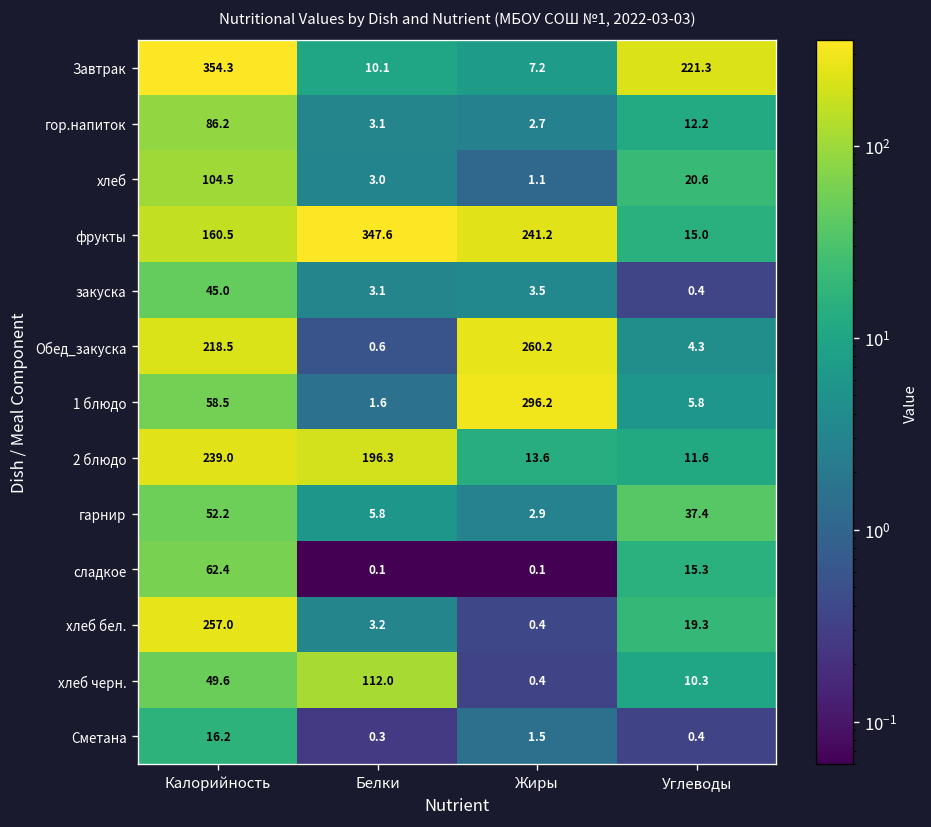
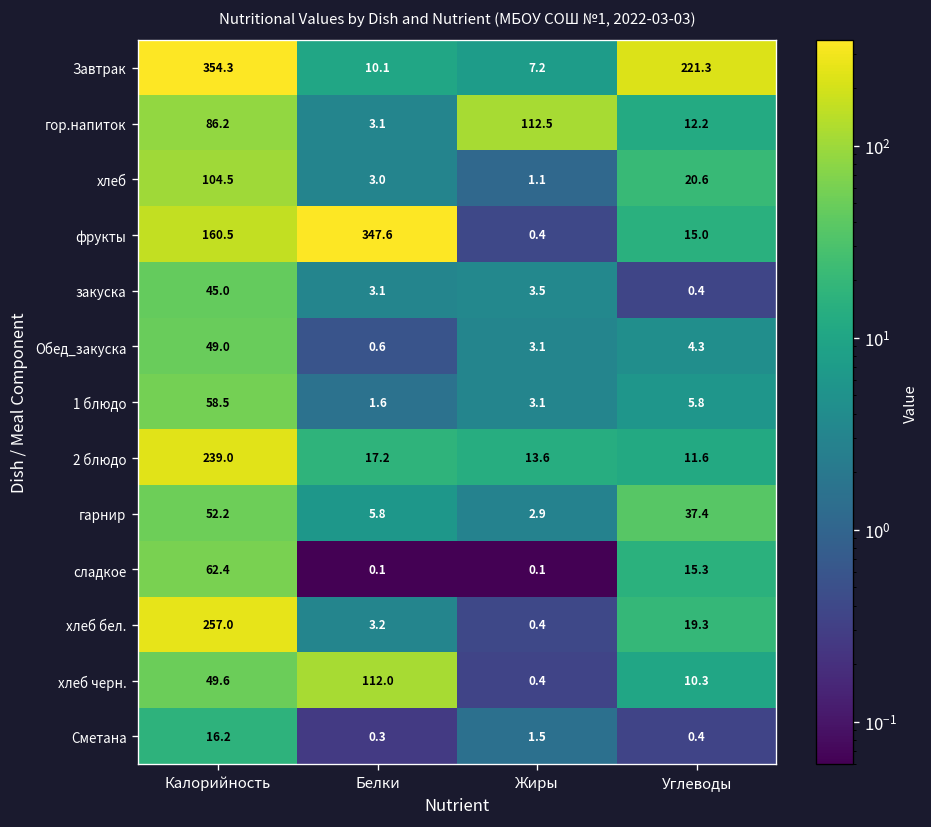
гор.напиток, Жиры: 2.7 -> 112.5
фрукты, Жиры: 241.2 -> 0.4
Обед_закуска, Калорийность: 218.5 -> 49.0
Обед_закуска, Жиры: 260.2 -> 3.1
1 блюдо, Жиры: 296.2 -> 3.1
2 блюдо, Белки: 196.3 -> 17.2
